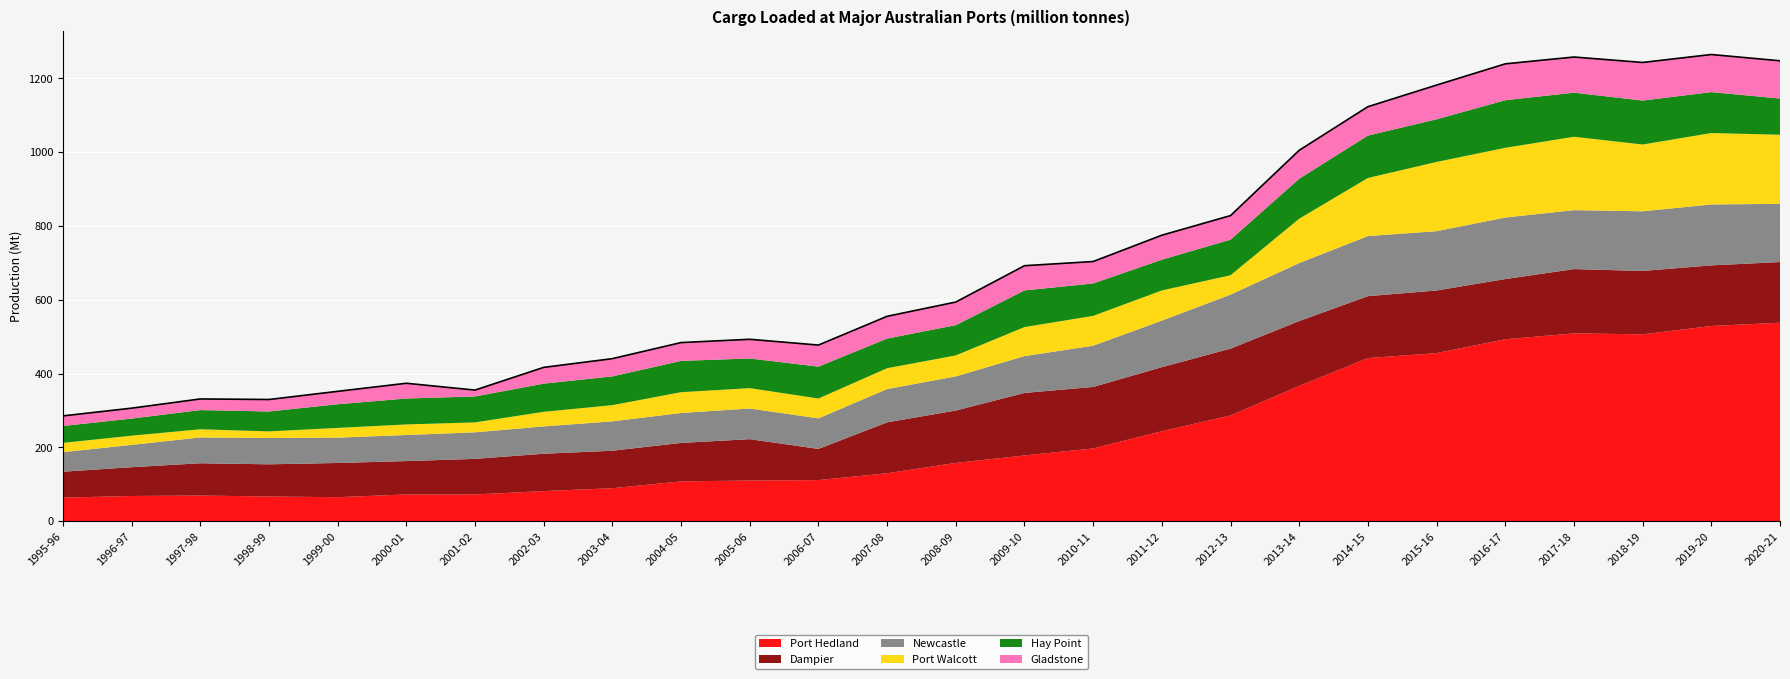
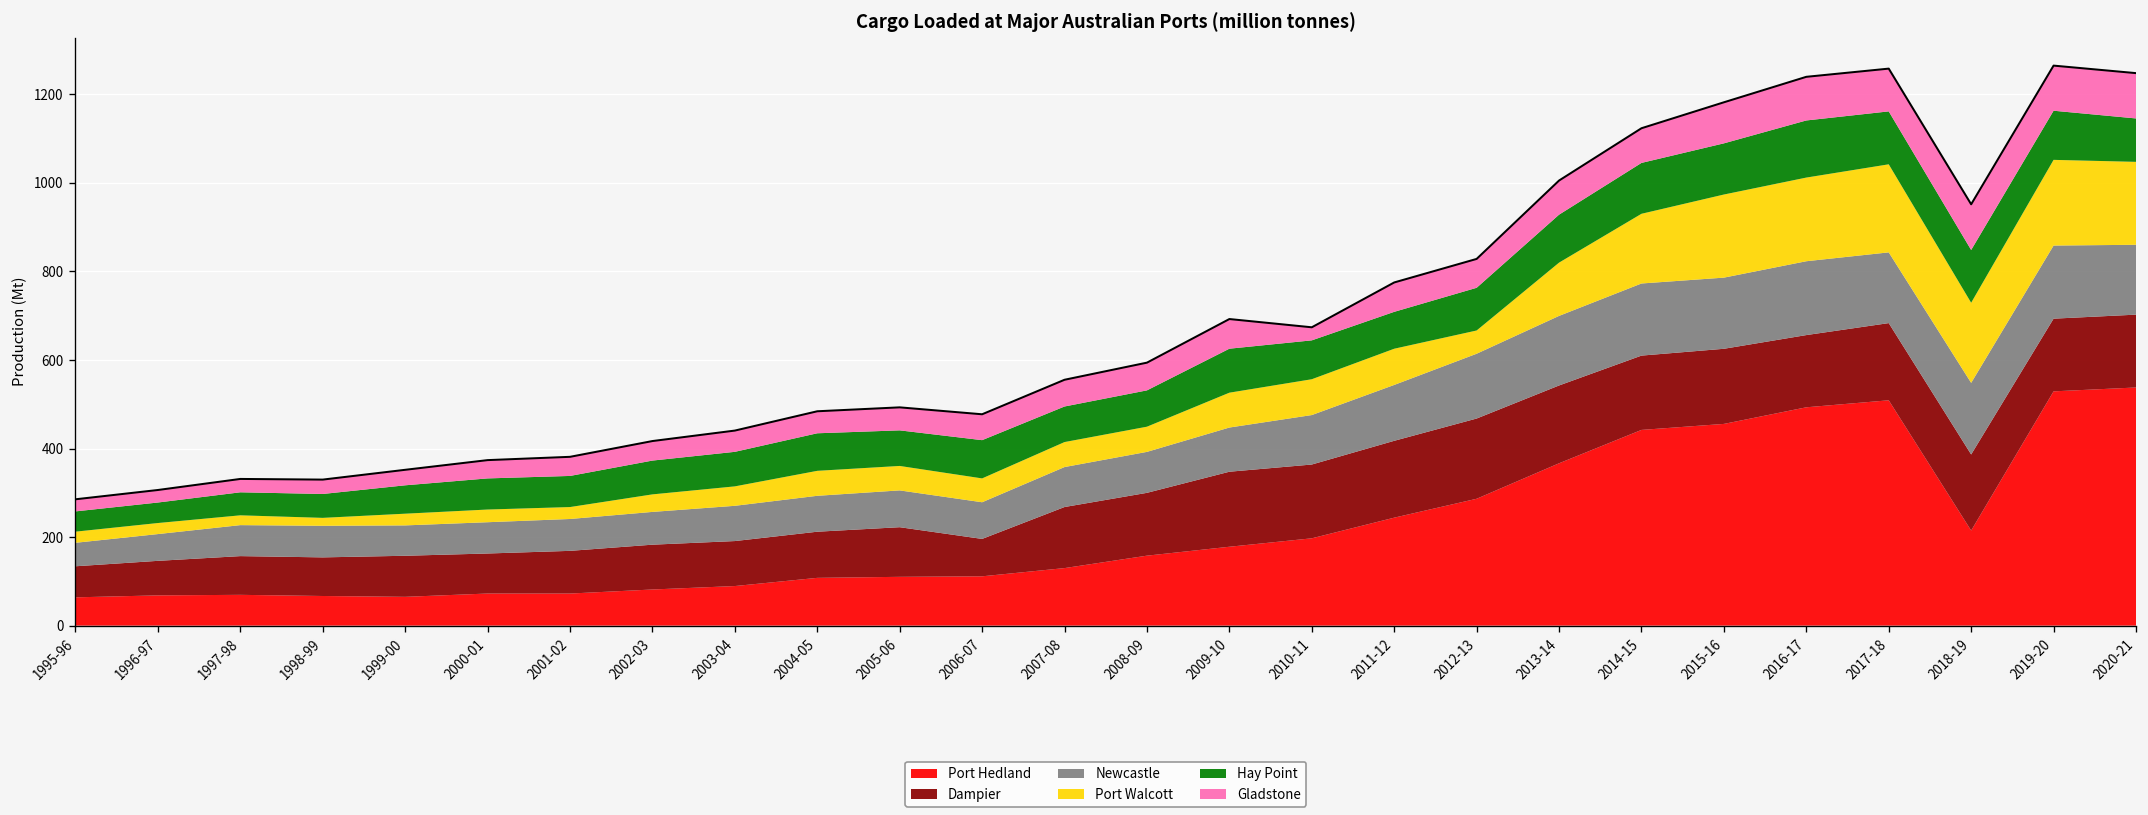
Gladstone, 2001-02: 20 -> 40
Gladstone, 2010-11: 60 -> 30
Port Hedland, 2018-19: 510 -> 210
